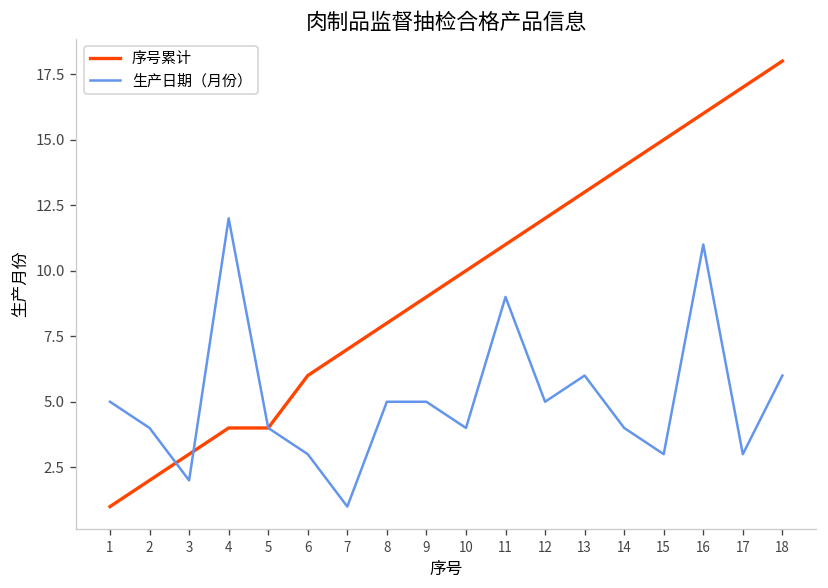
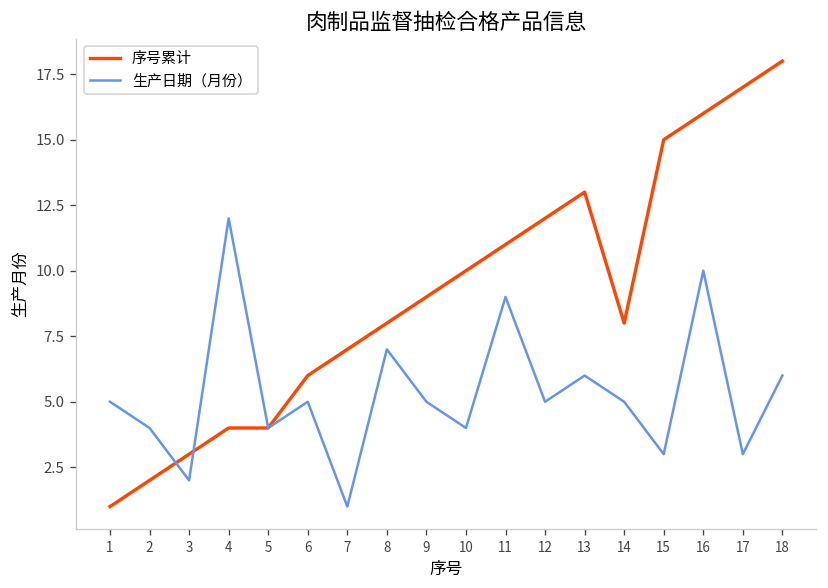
生产日期（月份）, 6: 3 -> 5
生产日期（月份）, 8: 5 -> 7
序号累计, 14: 14 -> 8
生产日期（月份）, 14: 4 -> 5
生产日期（月份）, 16: 11 -> 10
